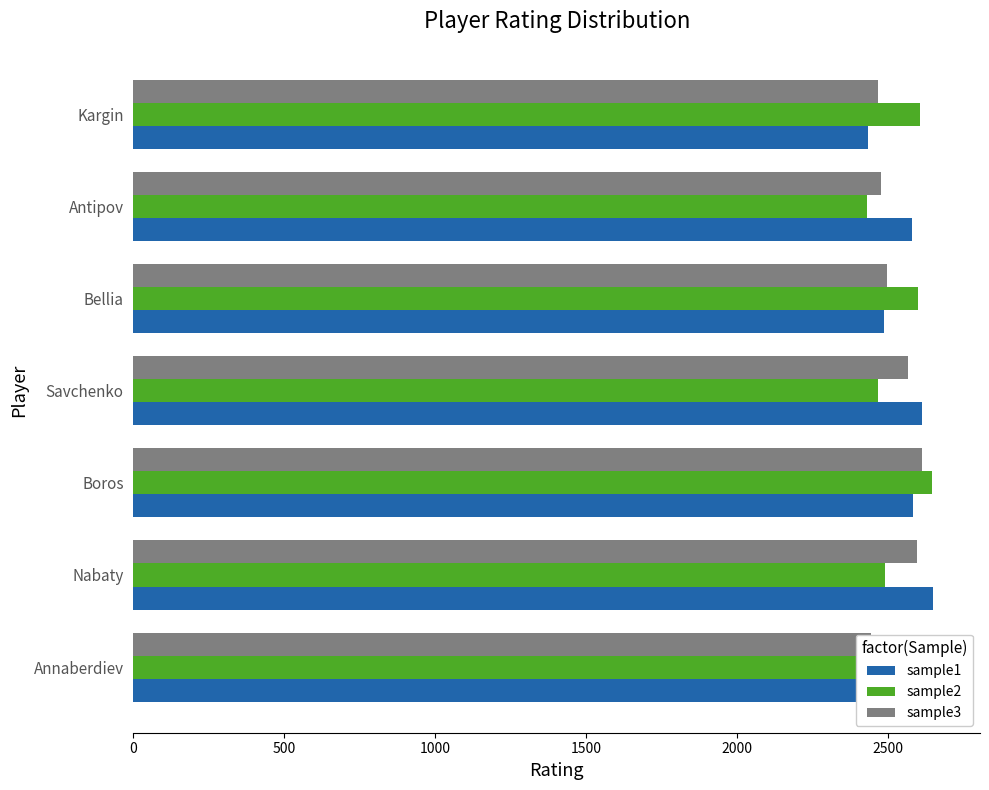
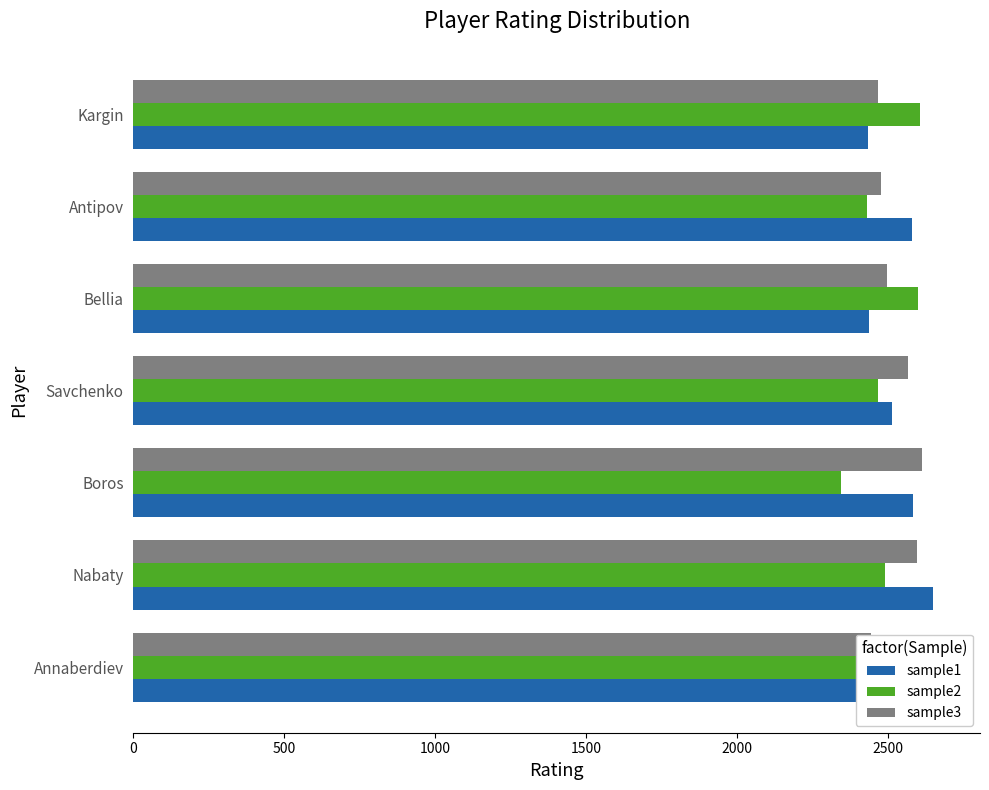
sample1, Bellia: 2490 -> 2440
sample1, Savchenko: 2610 -> 2510
sample2, Boros: 2650 -> 2350
